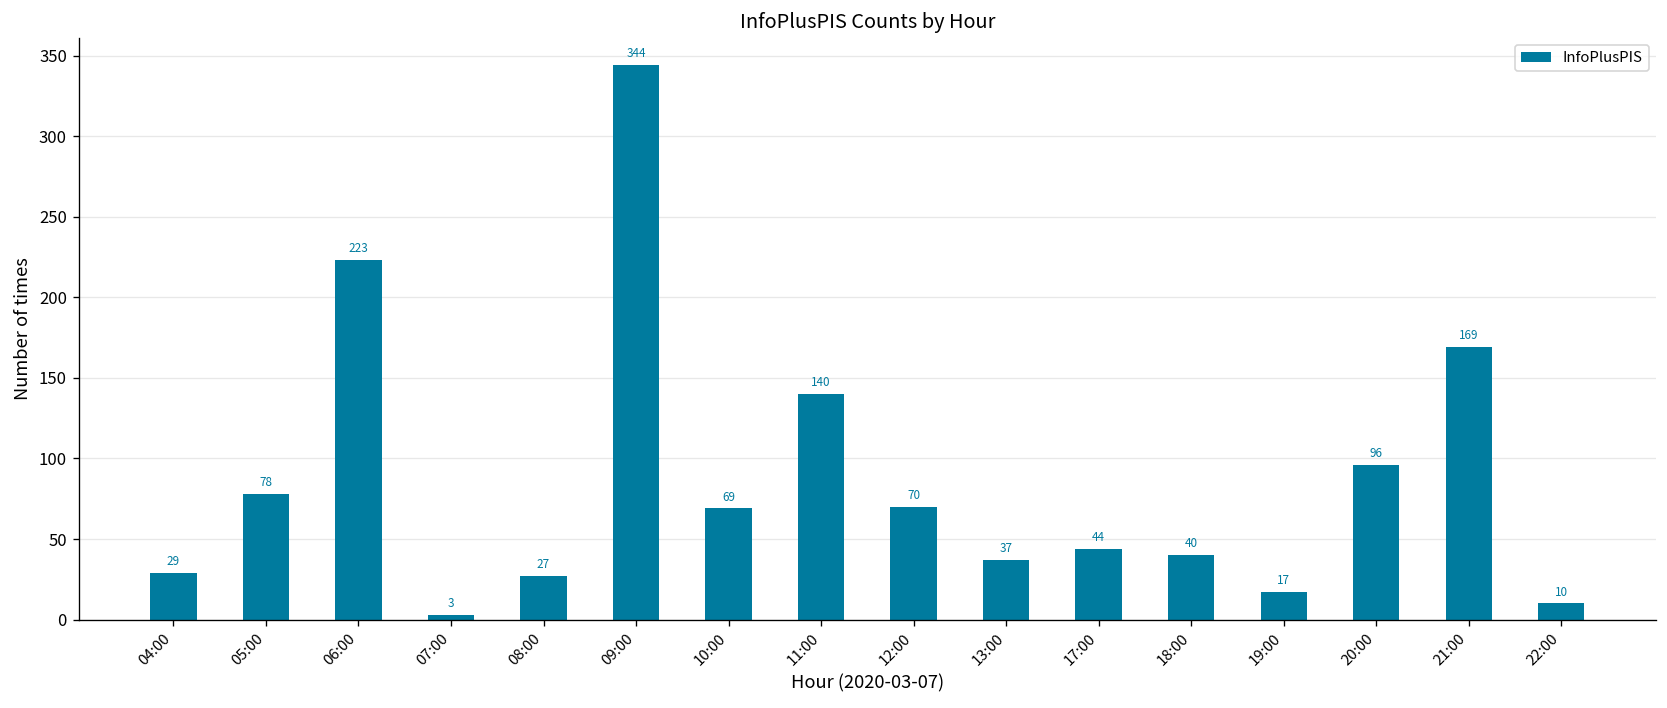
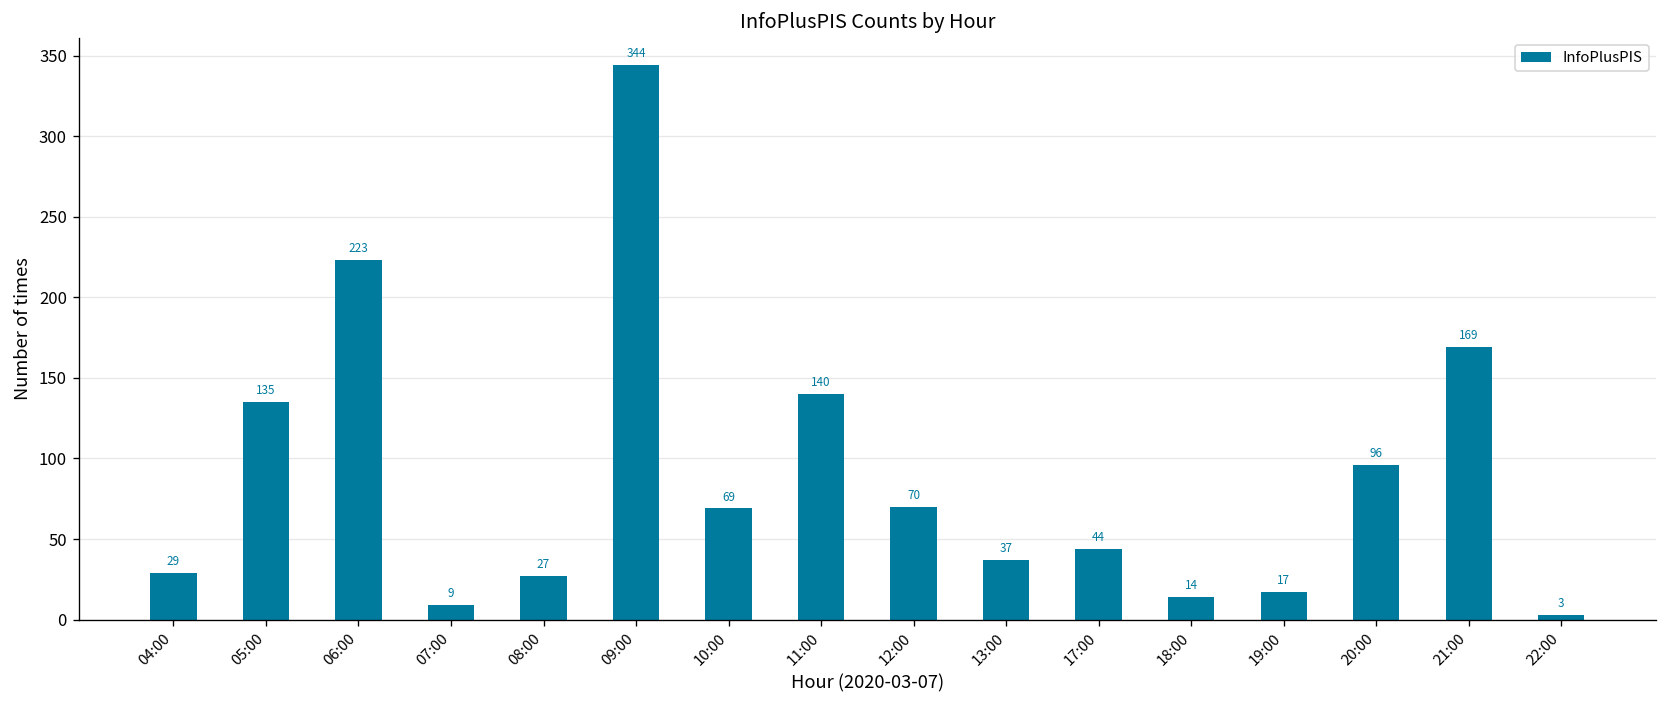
05:00: 78 -> 135
07:00: 3 -> 9
18:00: 40 -> 14
22:00: 10 -> 3
